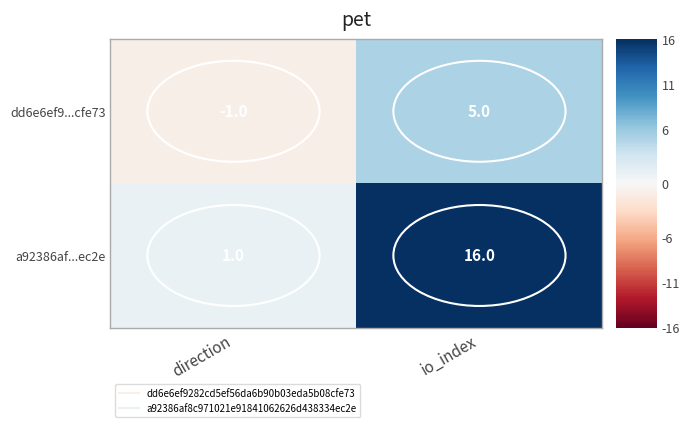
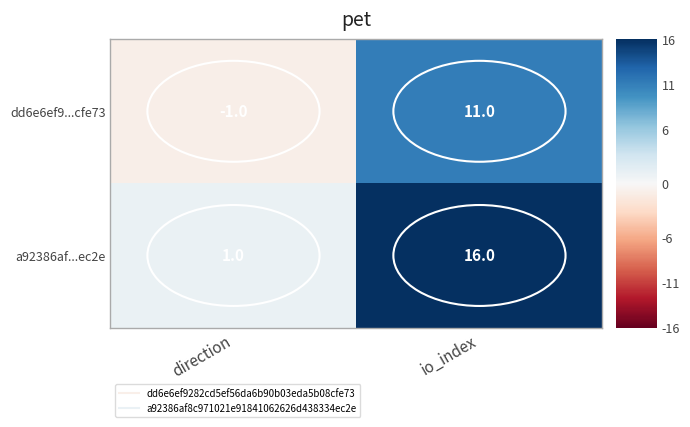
dd6e6ef9...cfe73, io_index: 5.0 -> 11.0
